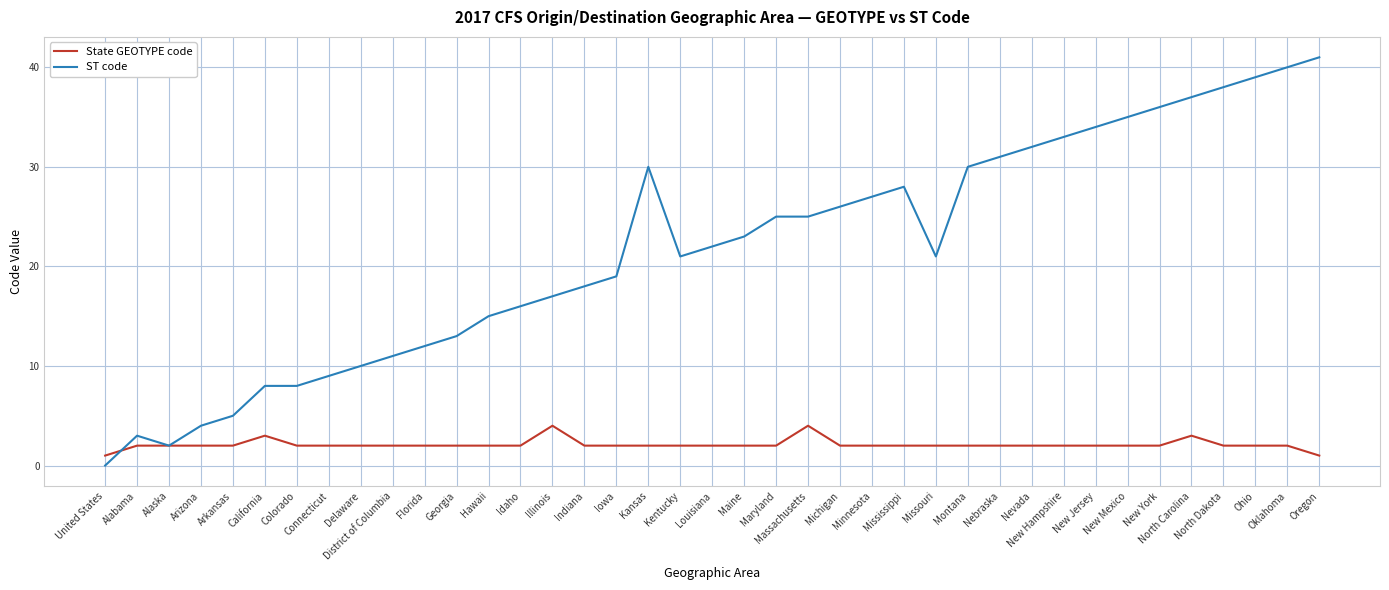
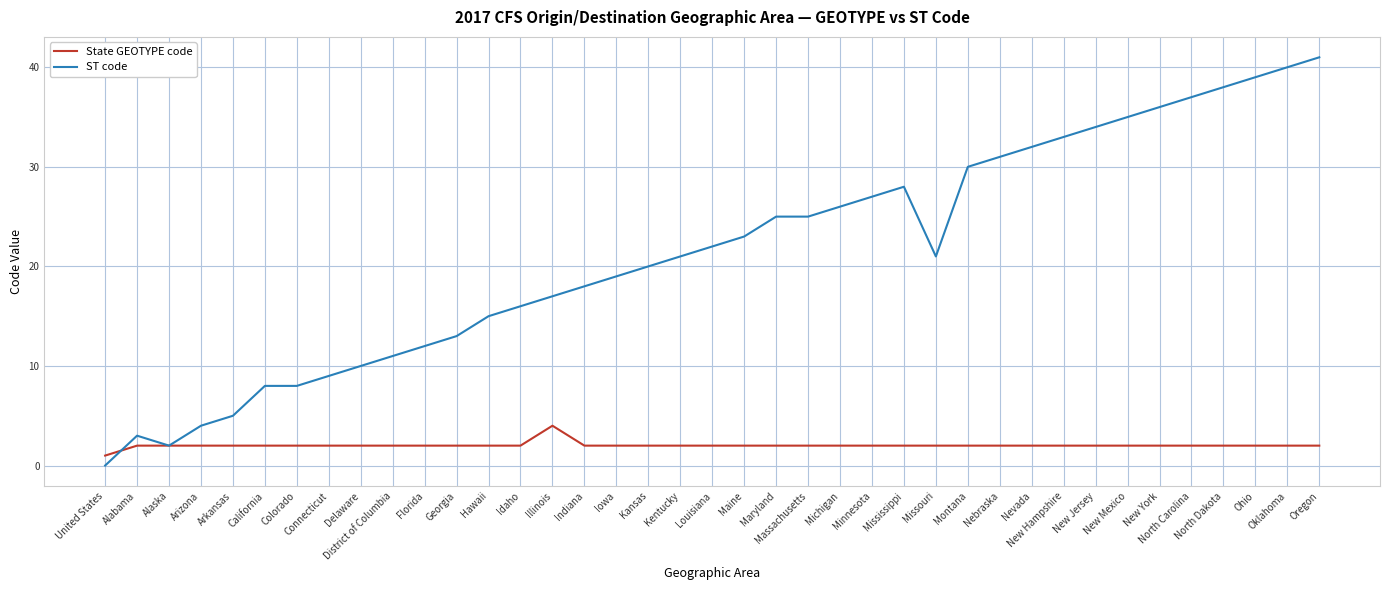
State GEOTYPE code, California: 3 -> 2
ST code, Kansas: 30 -> 20
State GEOTYPE code, Massachusetts: 4 -> 2
State GEOTYPE code, North Carolina: 3 -> 2
State GEOTYPE code, Oregon: 1 -> 2
